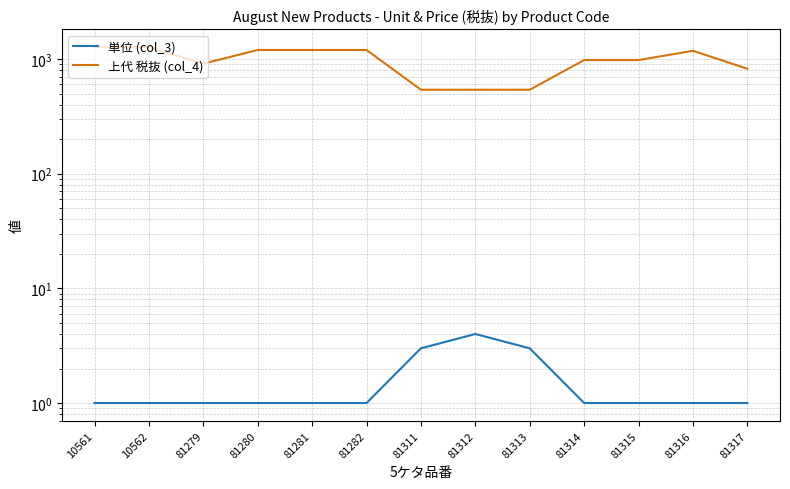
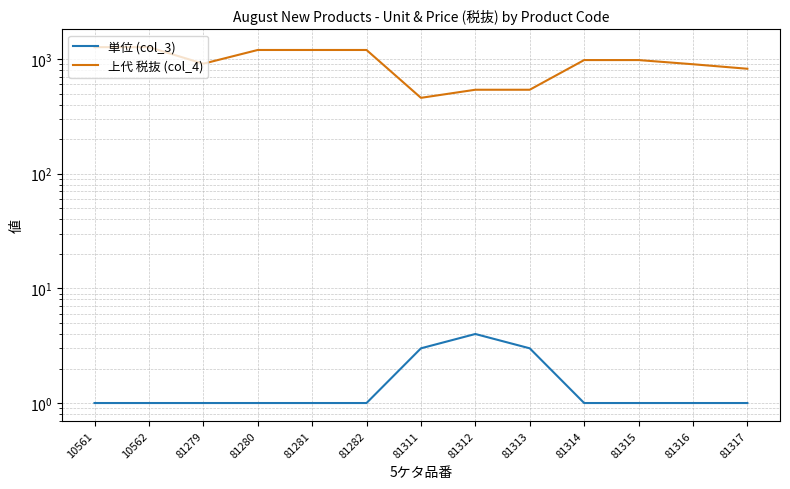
上代 税抜 (col_4), 81311: 500 -> 460
上代 税抜 (col_4), 81316: 1200 -> 900
